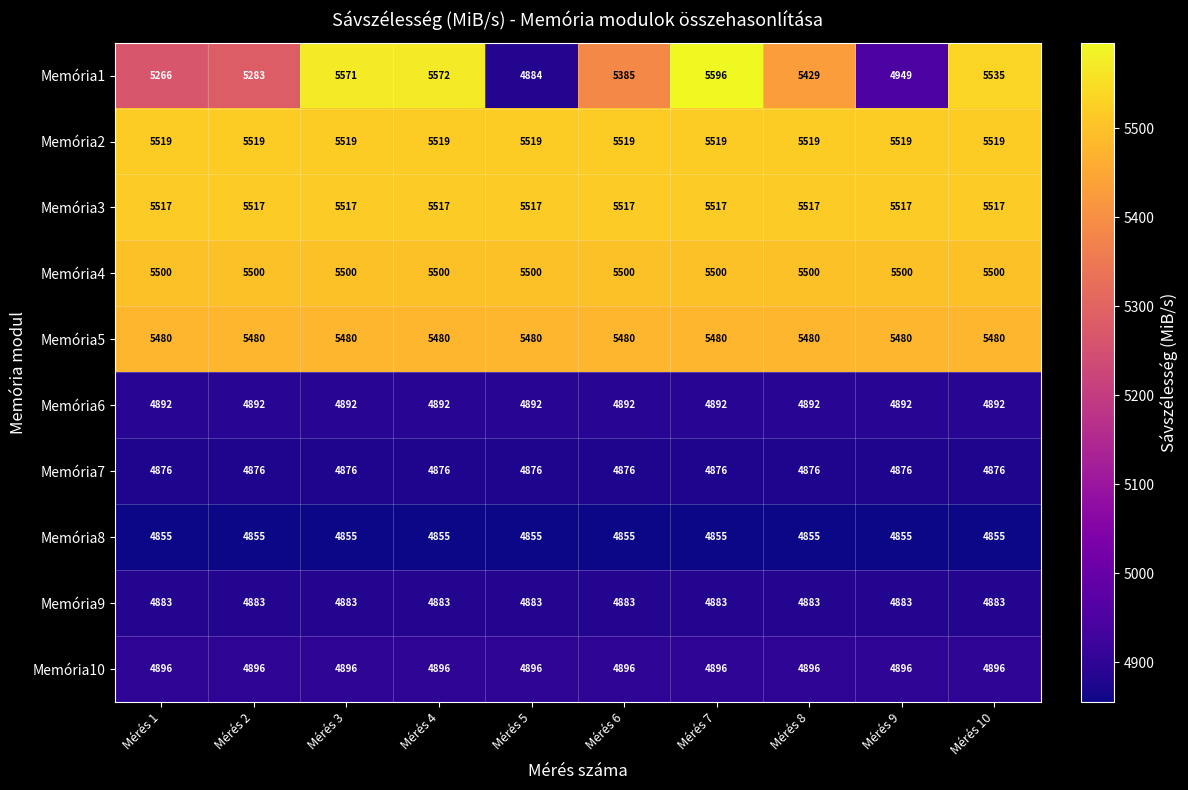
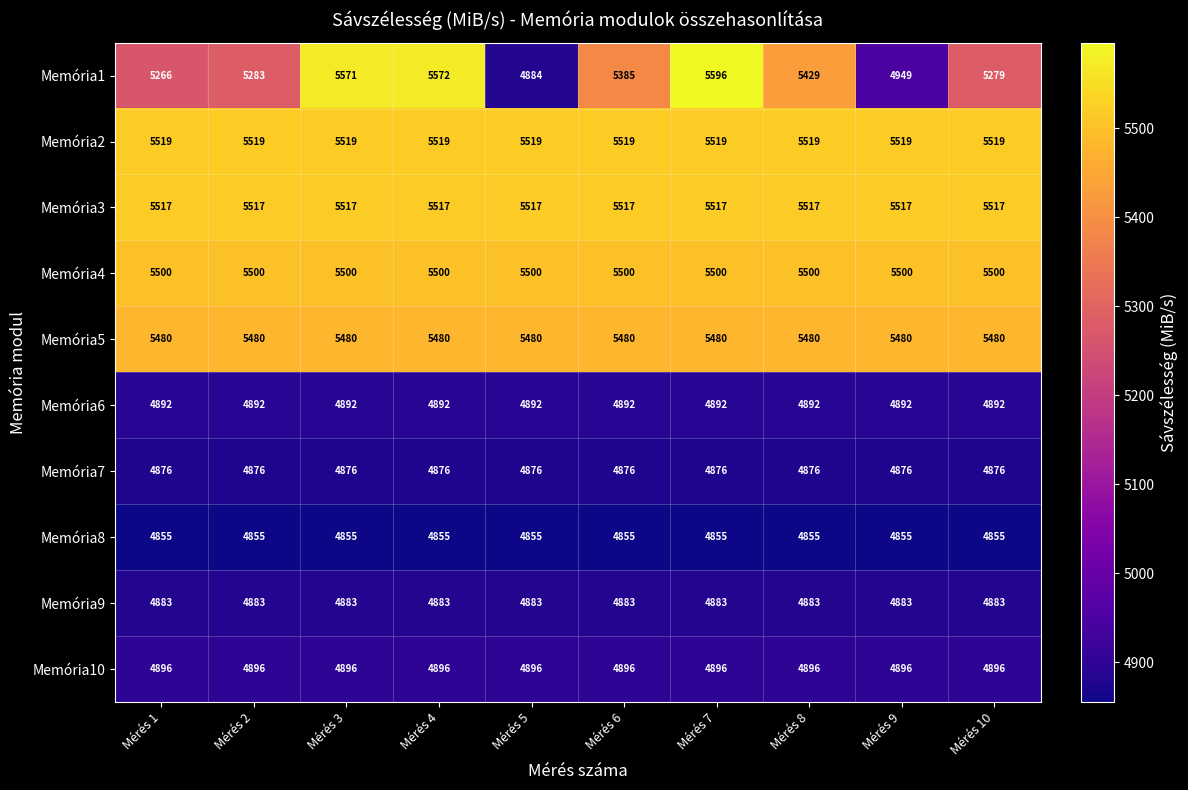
Memória1, Mérés 10: 5535 -> 5279
